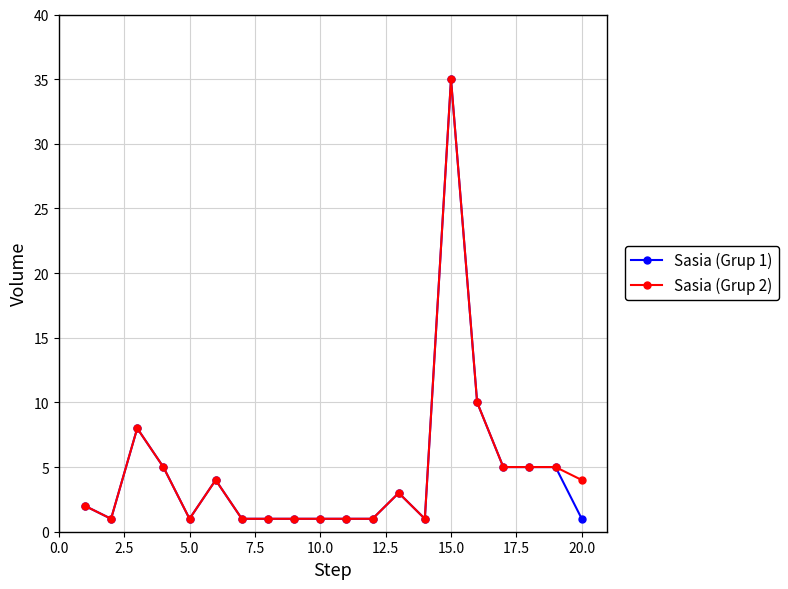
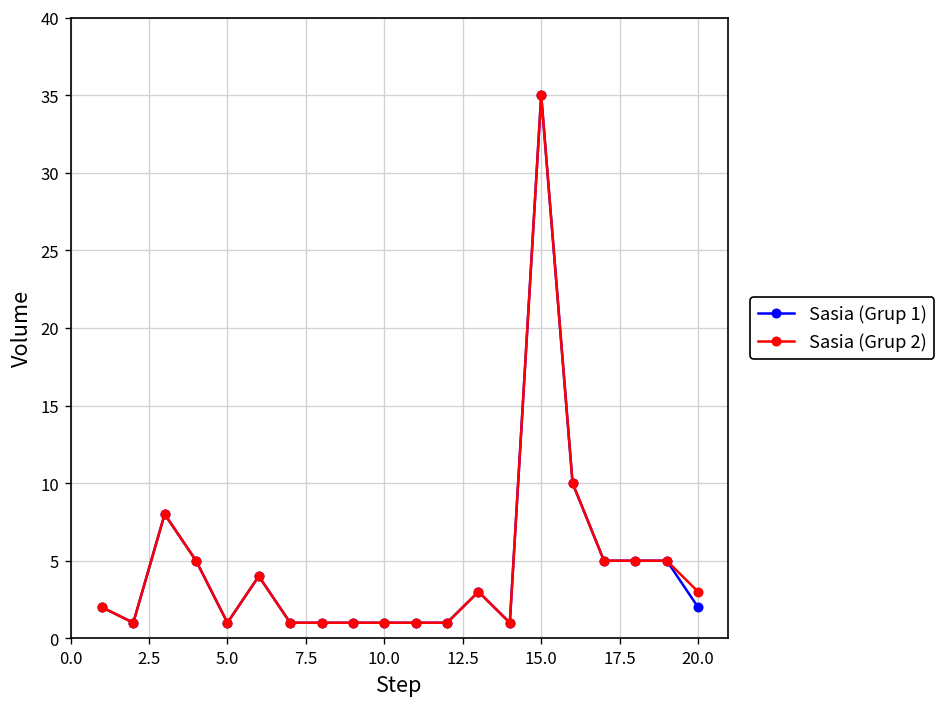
Sasia (Grup 1), 20.0: 1 -> 2
Sasia (Grup 2), 20.0: 4 -> 3
